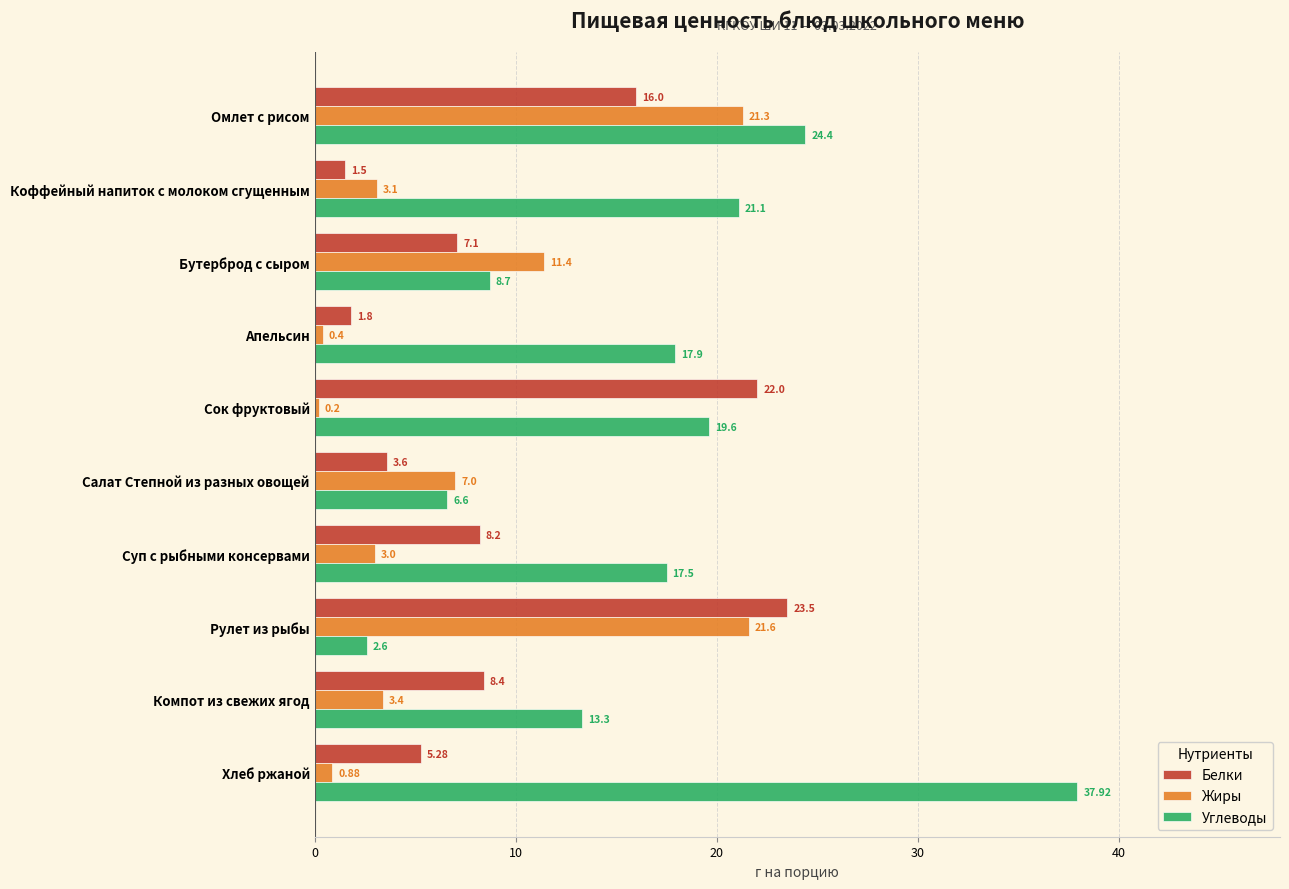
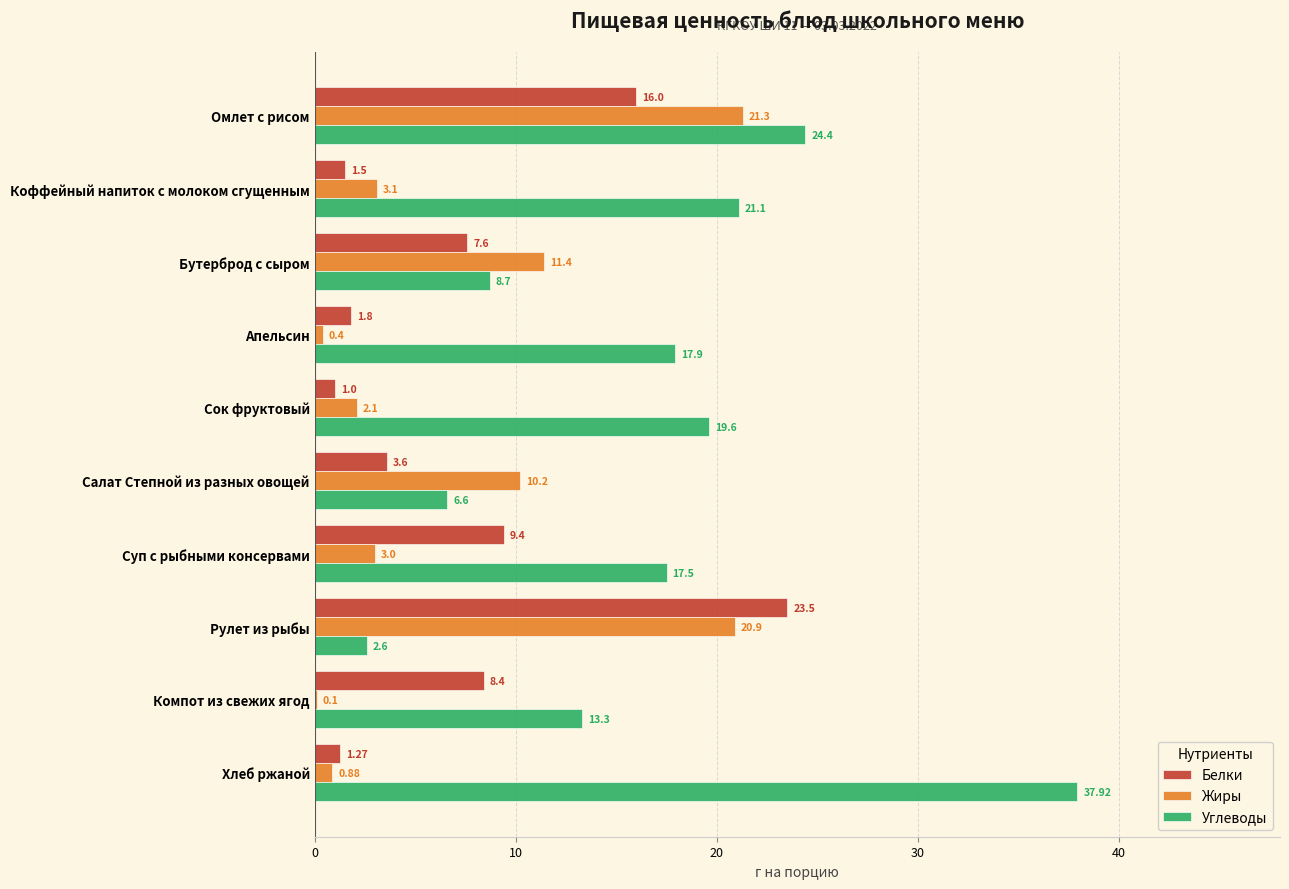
Белки, Бутерброд с сыром: 7.1 -> 7.6
Белки, Сок фруктовый: 22.0 -> 1.0
Жиры, Сок фруктовый: 0.2 -> 2.1
Жиры, Салат Степной из разных овощей: 7.0 -> 10.2
Белки, Суп с рыбными консервами: 8.2 -> 9.4
Жиры, Рулет из рыбы: 21.6 -> 20.9
Жиры, Компот из свежих ягод: 3.4 -> 0.1
Белки, Хлеб ржаной: 5.28 -> 1.27
